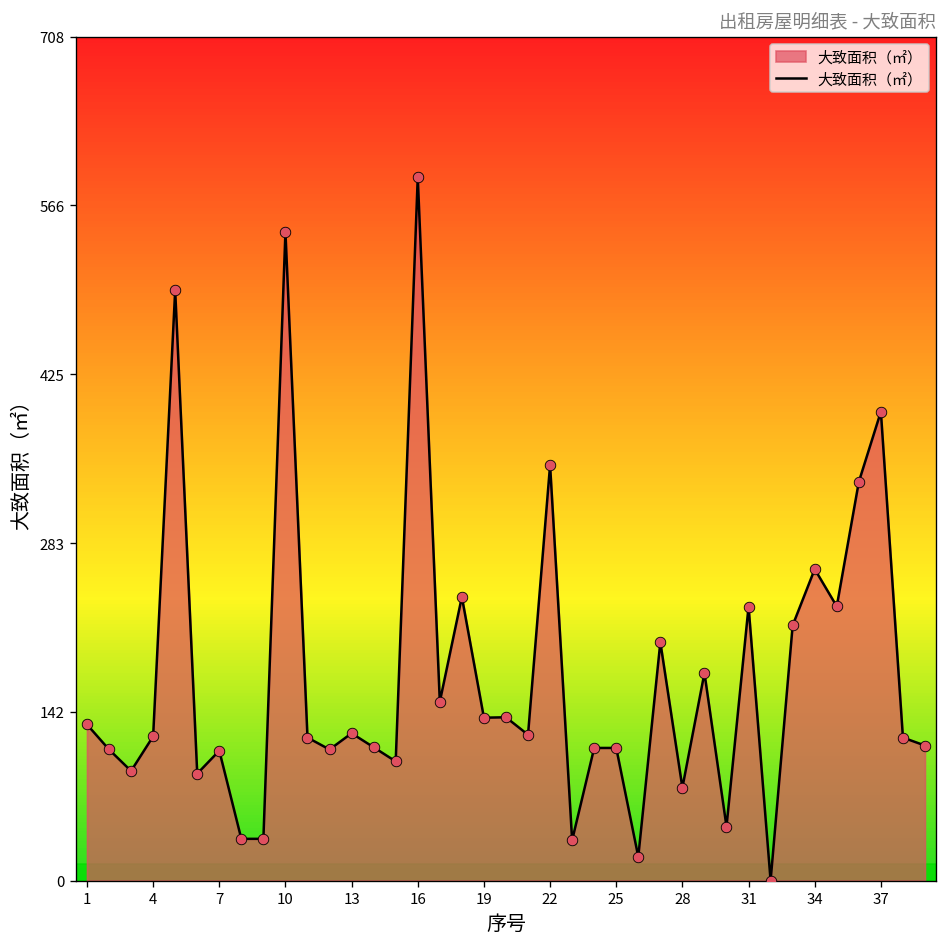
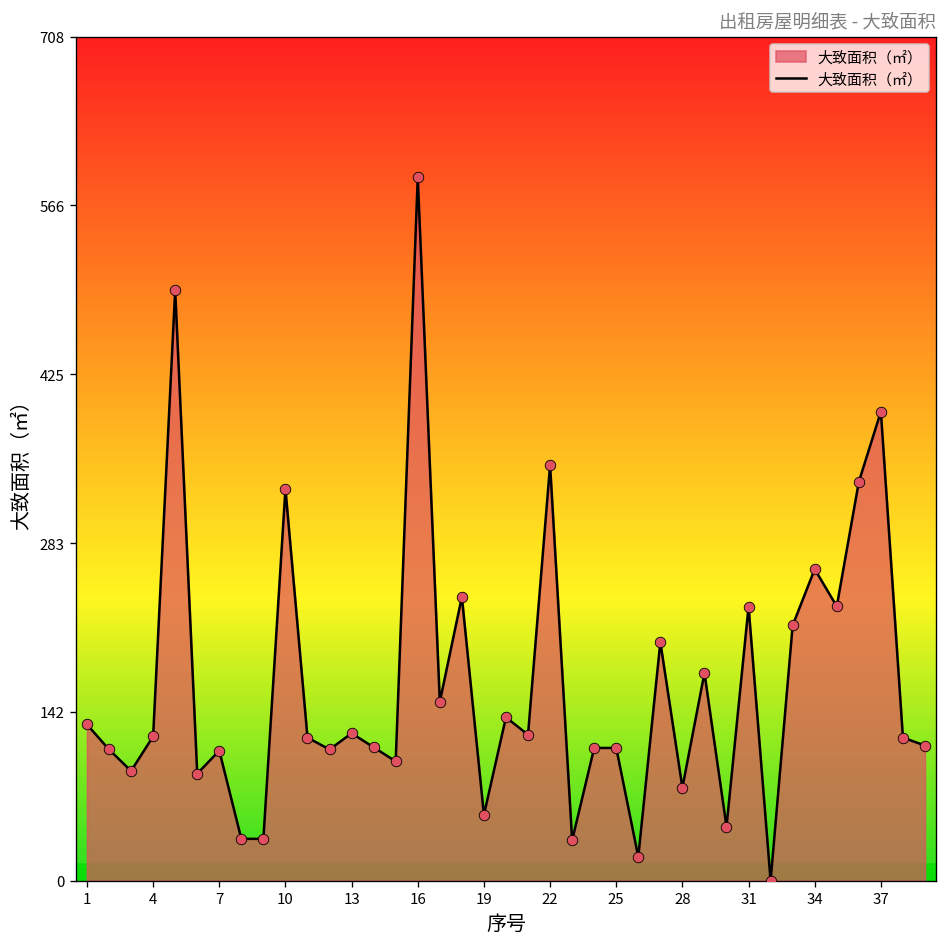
10: 540 -> 330
19: 140 -> 60
